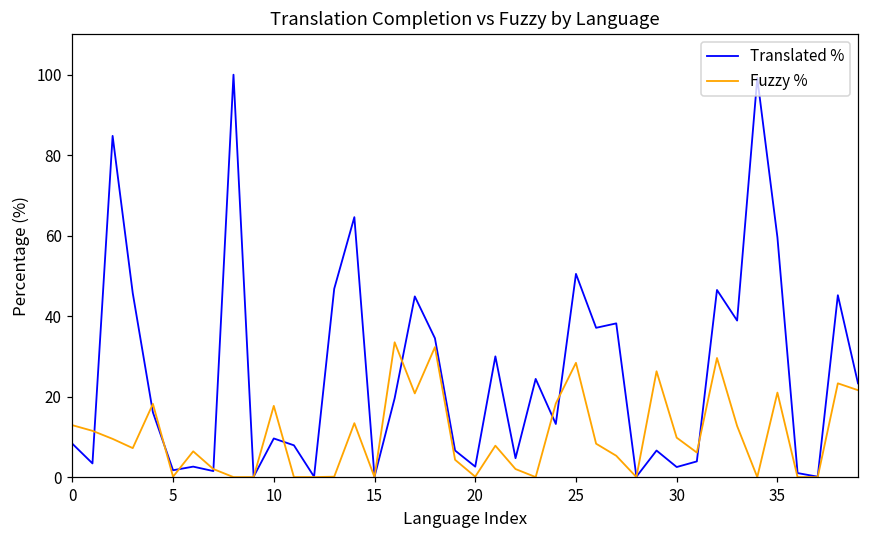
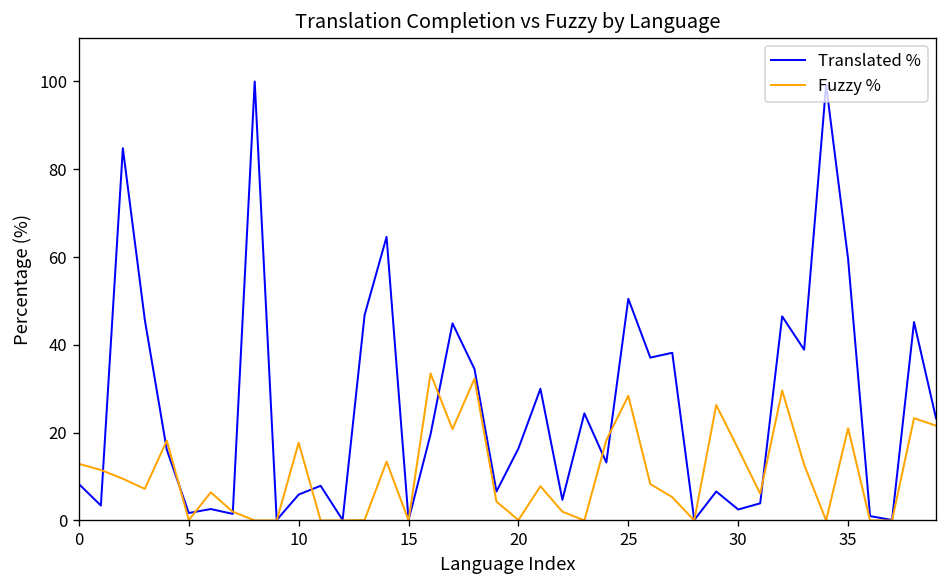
Translated %, 10: 10 -> 6
Translated %, 20: 3 -> 16
Fuzzy %, 30: 10 -> 16
